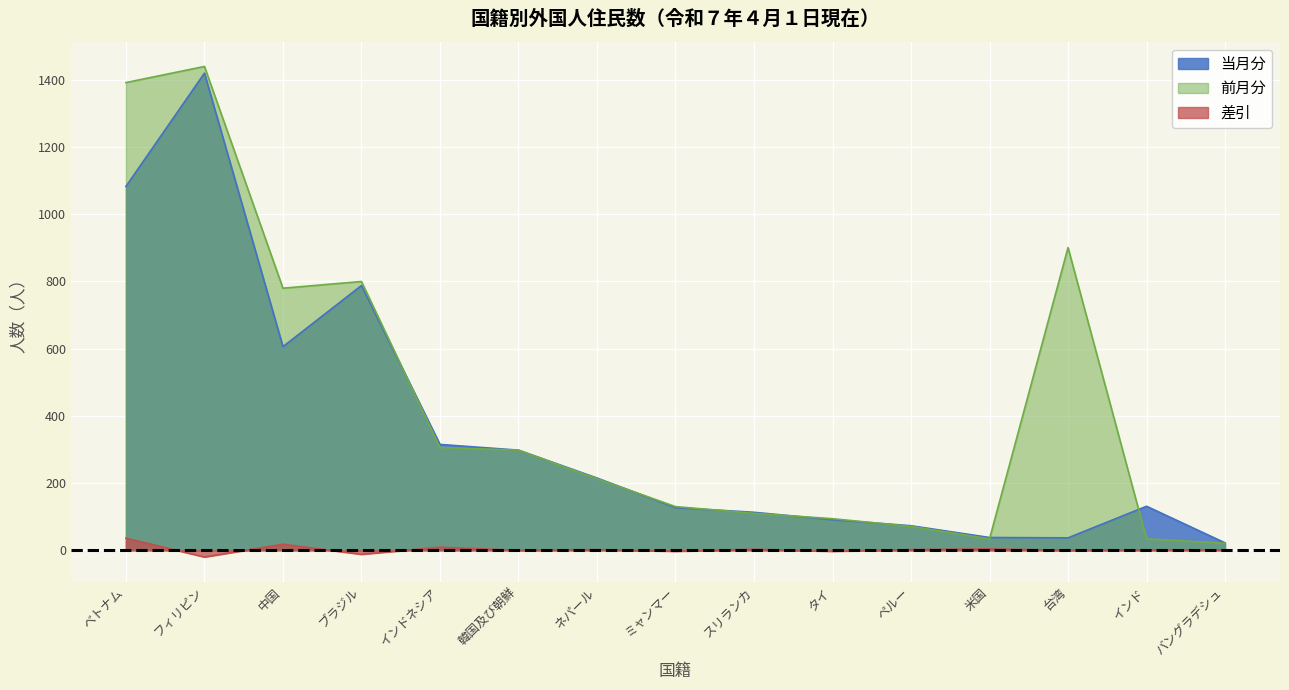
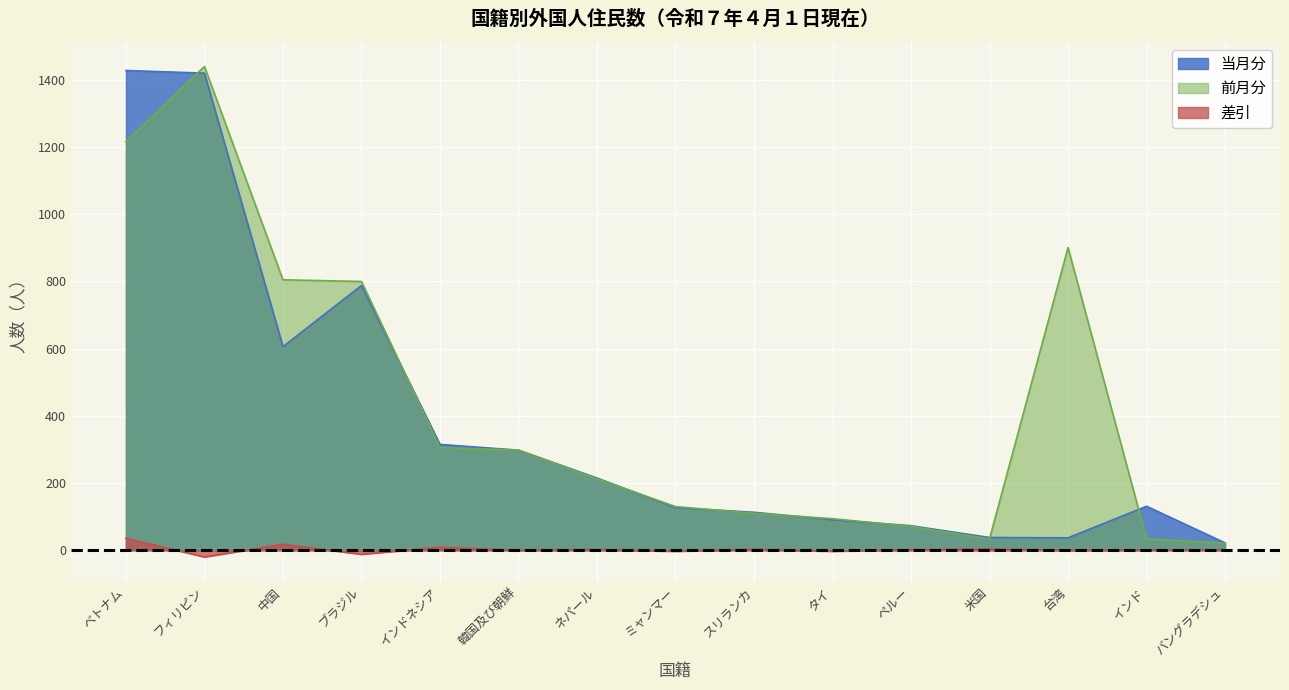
当月分, ベトナム: 1080 -> 1430
前月分, ベトナム: 1390 -> 1220
前月分, 中国: 780 -> 810
